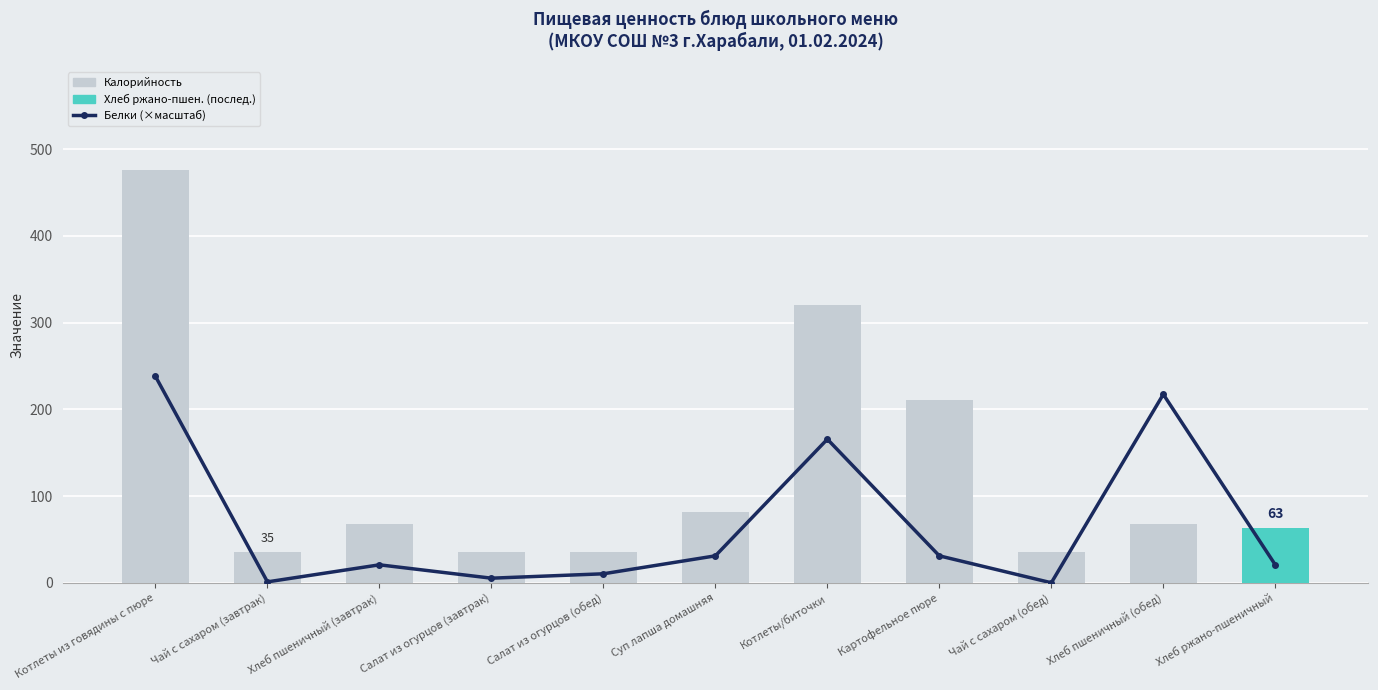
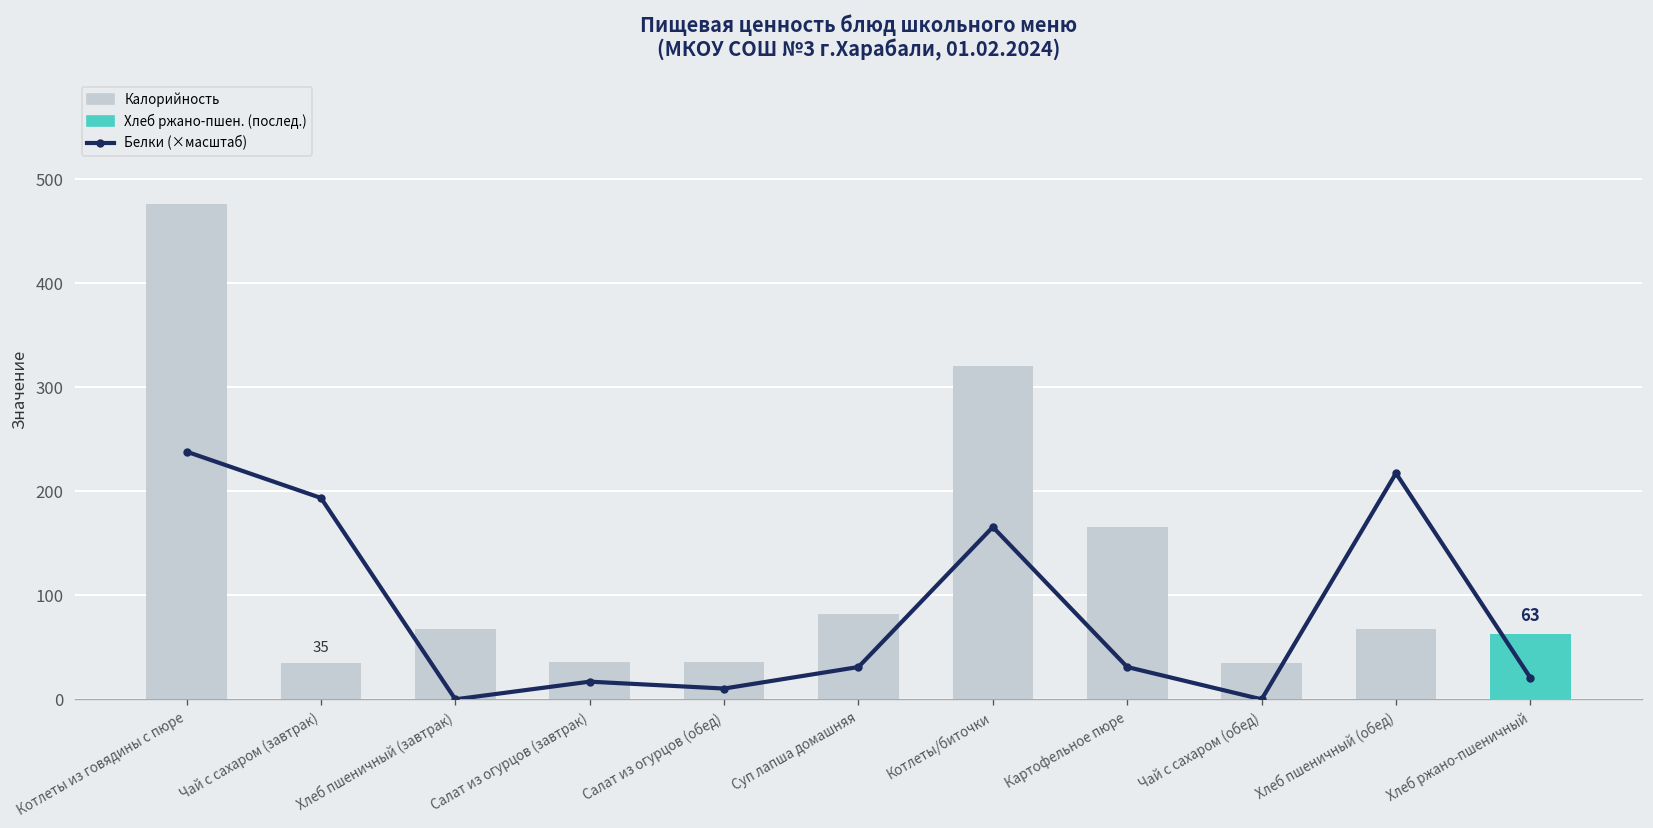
Белки (×масштаб), Чай с сахаром (завтрак): 0 -> 190
Белки (×масштаб), Хлеб пшеничный (завтрак): 20 -> 0
Белки (×масштаб), Салат из огурцов (завтрак): 10 -> 20
Калорийность, Картофельное пюре: 210 -> 170
